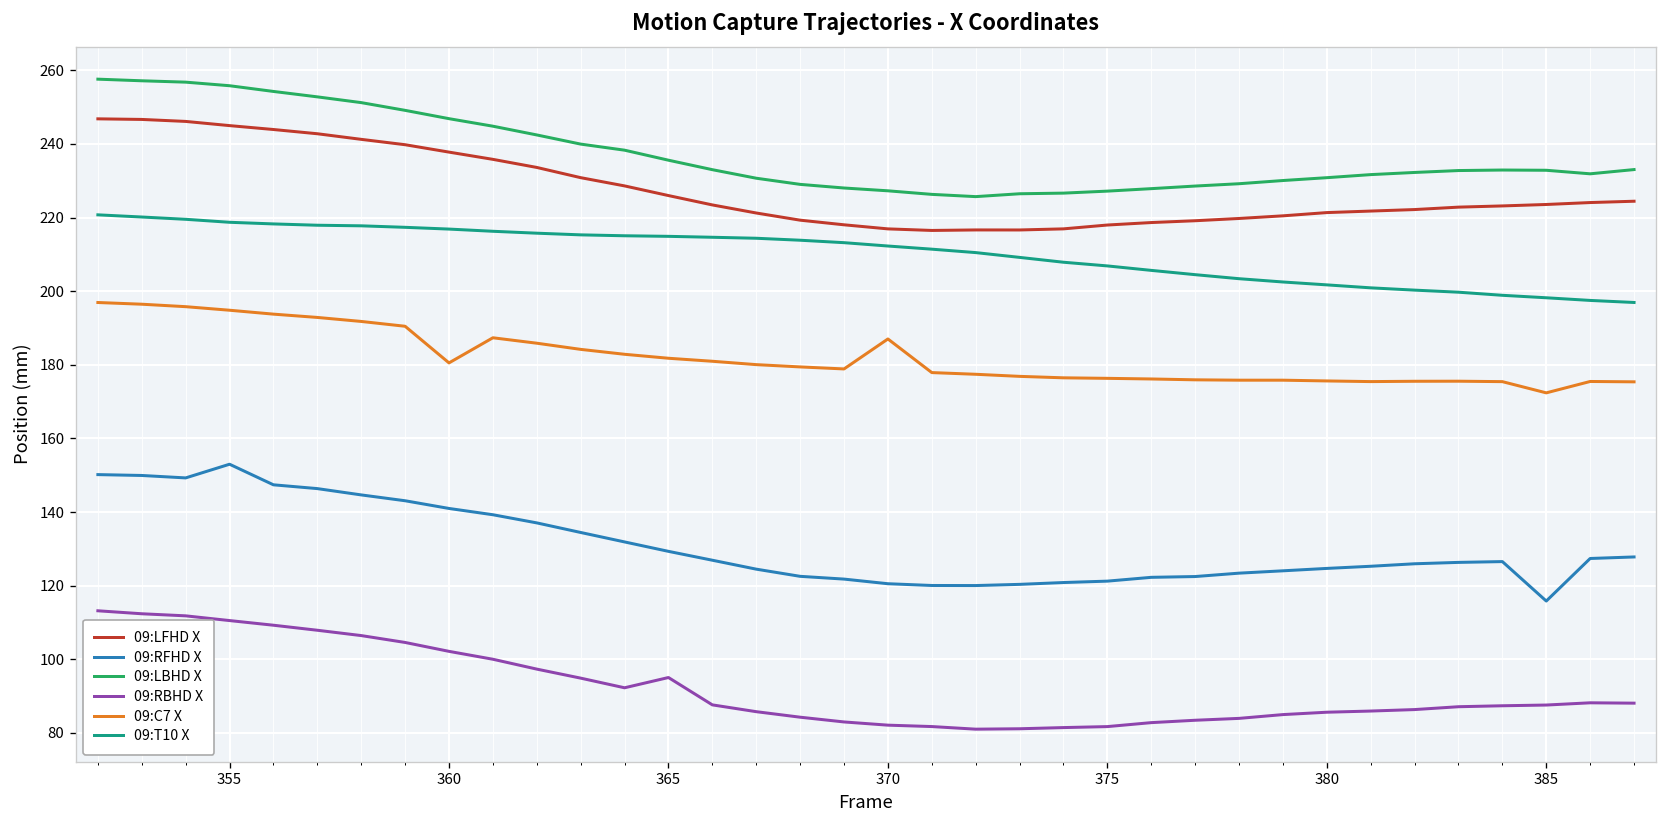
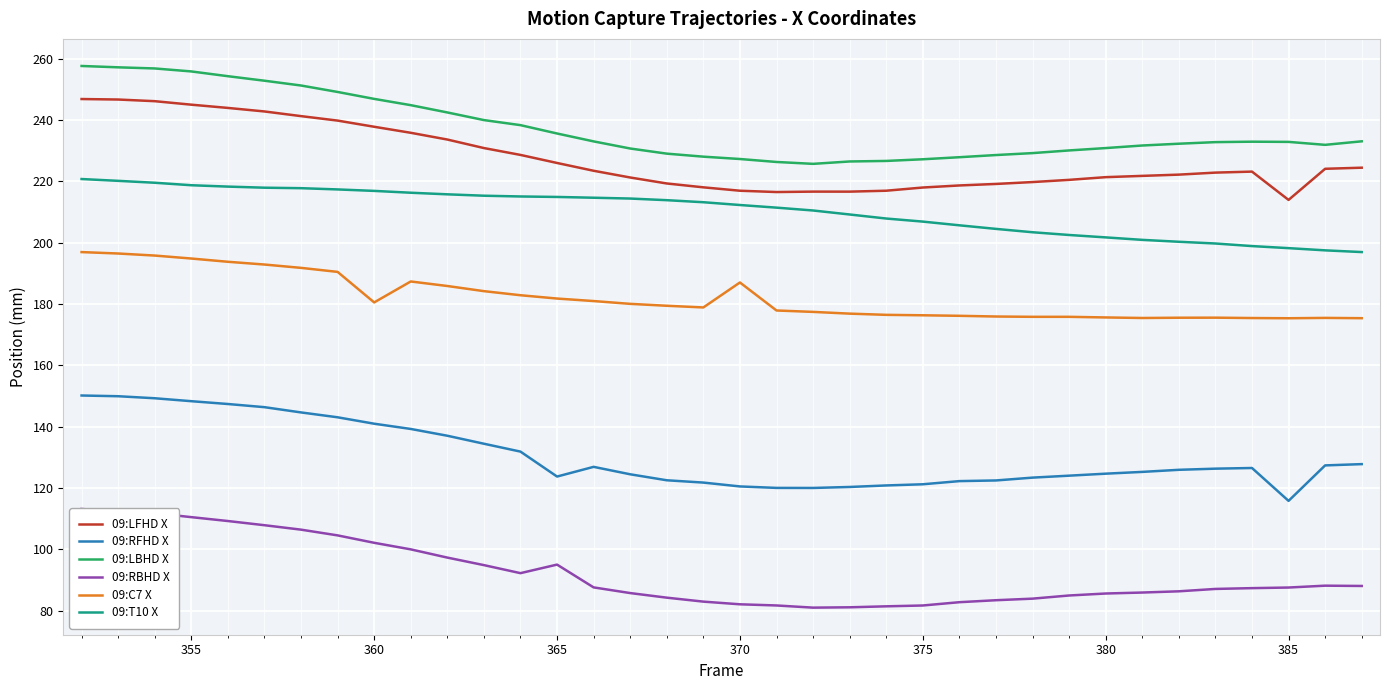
09:RFHD X, 355: 153 -> 148
09:RFHD X, 365: 129 -> 124
09:LFHD X, 385: 224 -> 214
09:C7 X, 385: 172 -> 175
